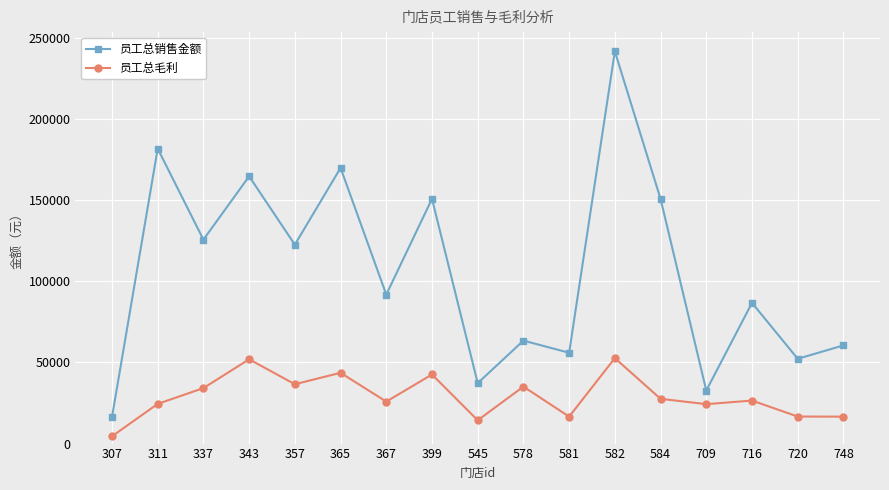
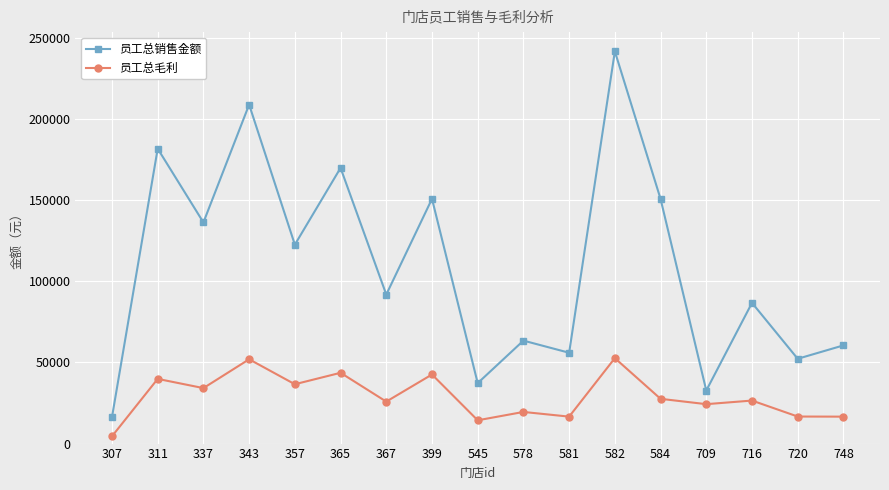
员工总毛利, 311: 24000 -> 40000
员工总销售金额, 337: 126000 -> 136000
员工总销售金额, 343: 165000 -> 209000
员工总毛利, 578: 35000 -> 20000
